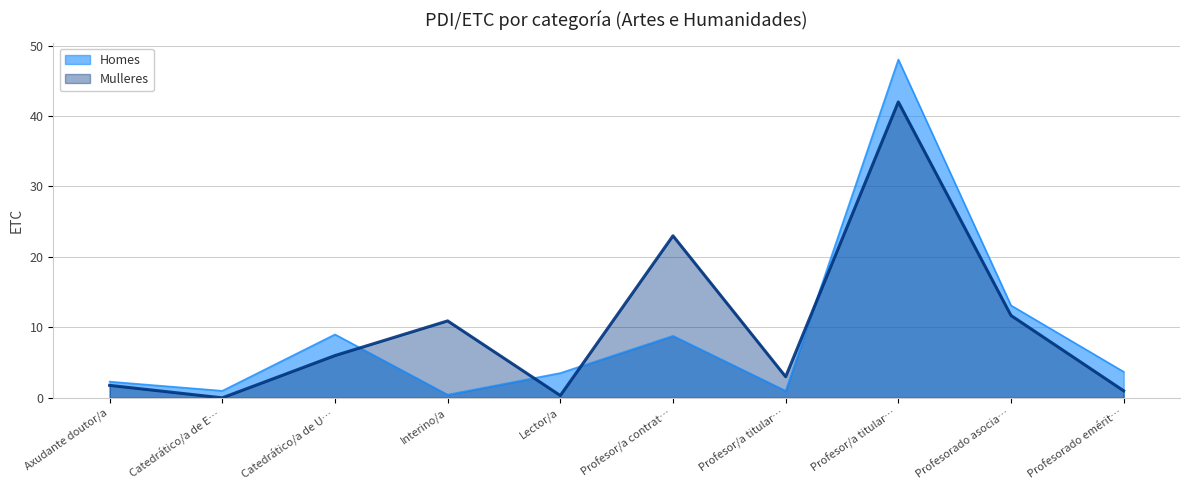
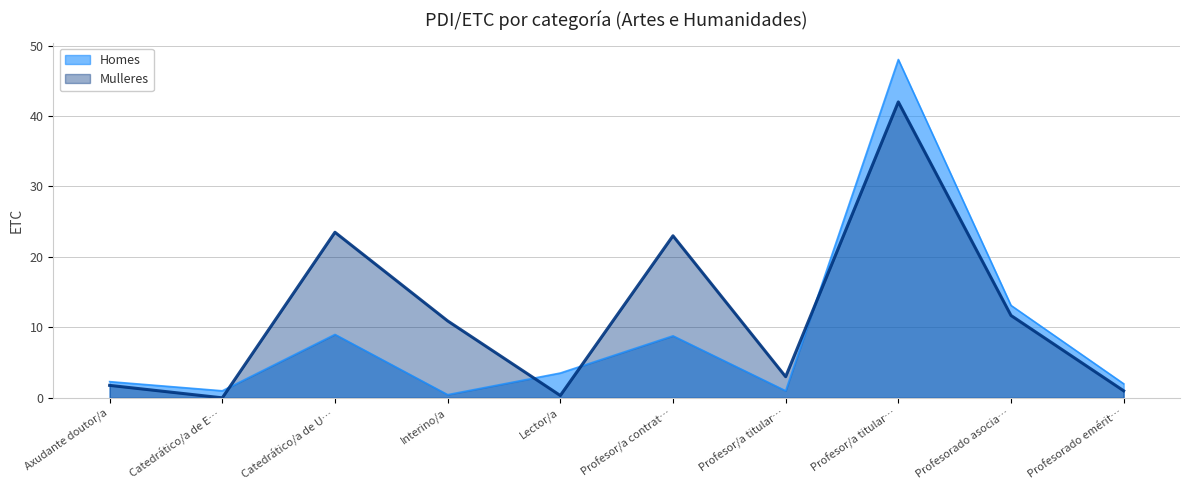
Mulleres, Catedrático/a de U…: 6 -> 24
Homes, Profesorado emérit…: 4 -> 2
